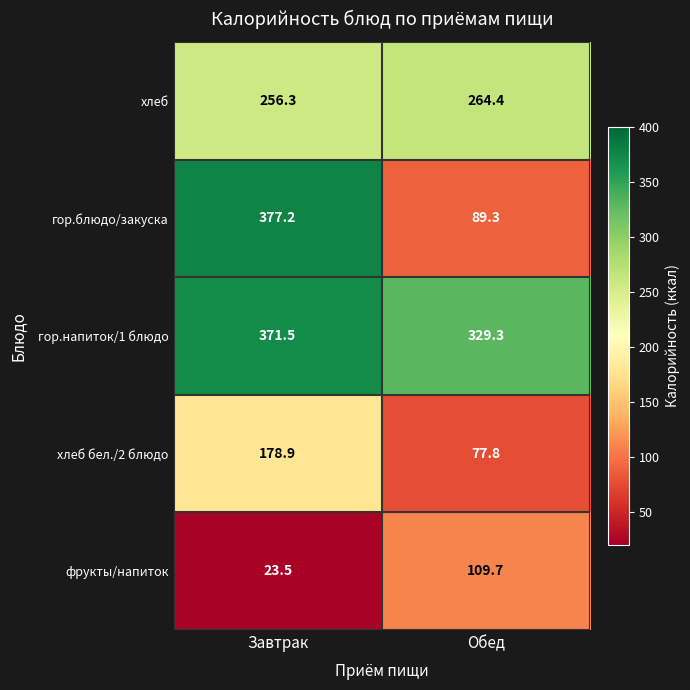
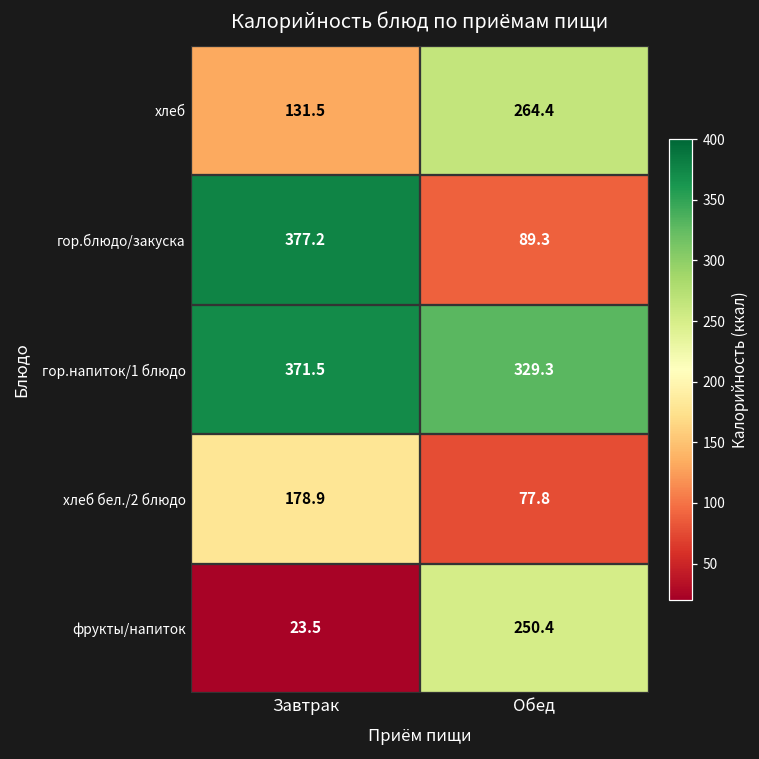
хлеб, Завтрак: 256.3 -> 131.5
фрукты/напиток, Обед: 109.7 -> 250.4
